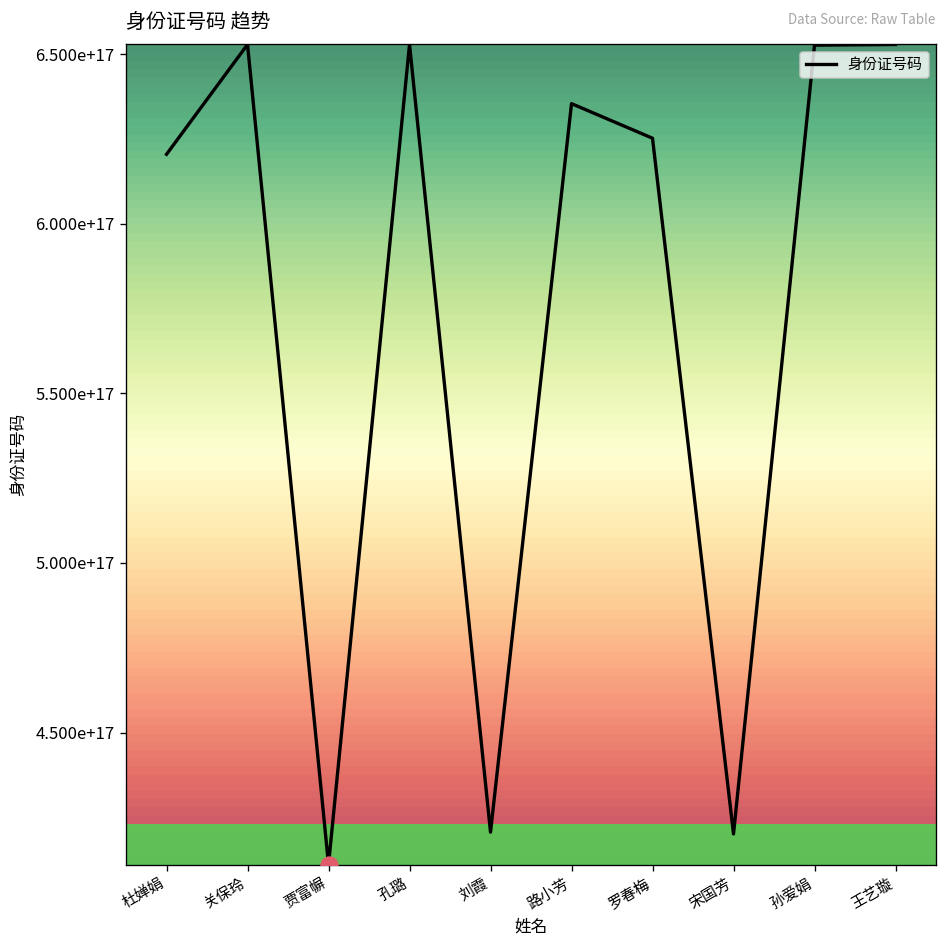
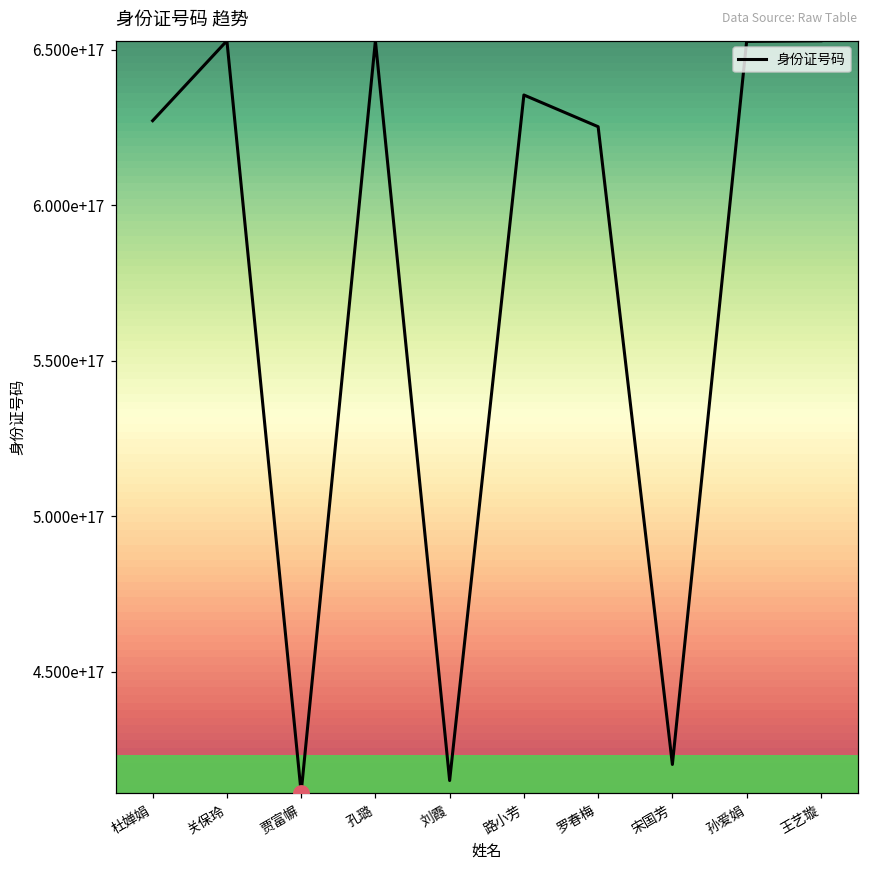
身份证号码, 杜婵娟: 621000000000000000 -> 627000000000000000
身份证号码, 刘霞: 421000000000000000 -> 415000000000000000
